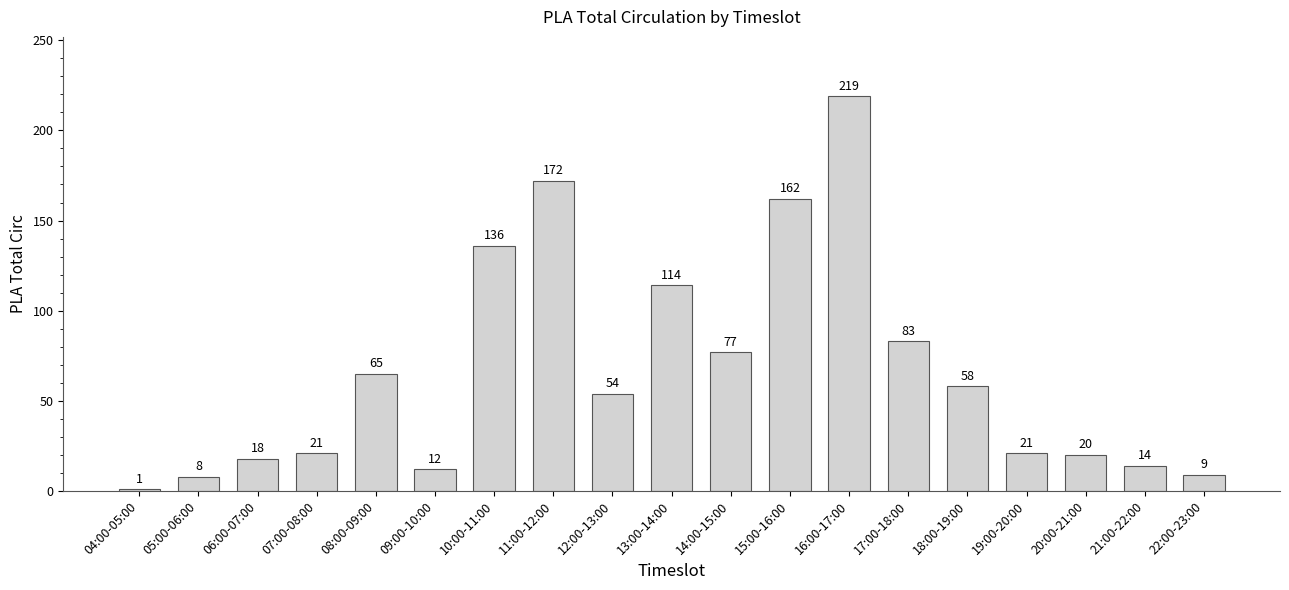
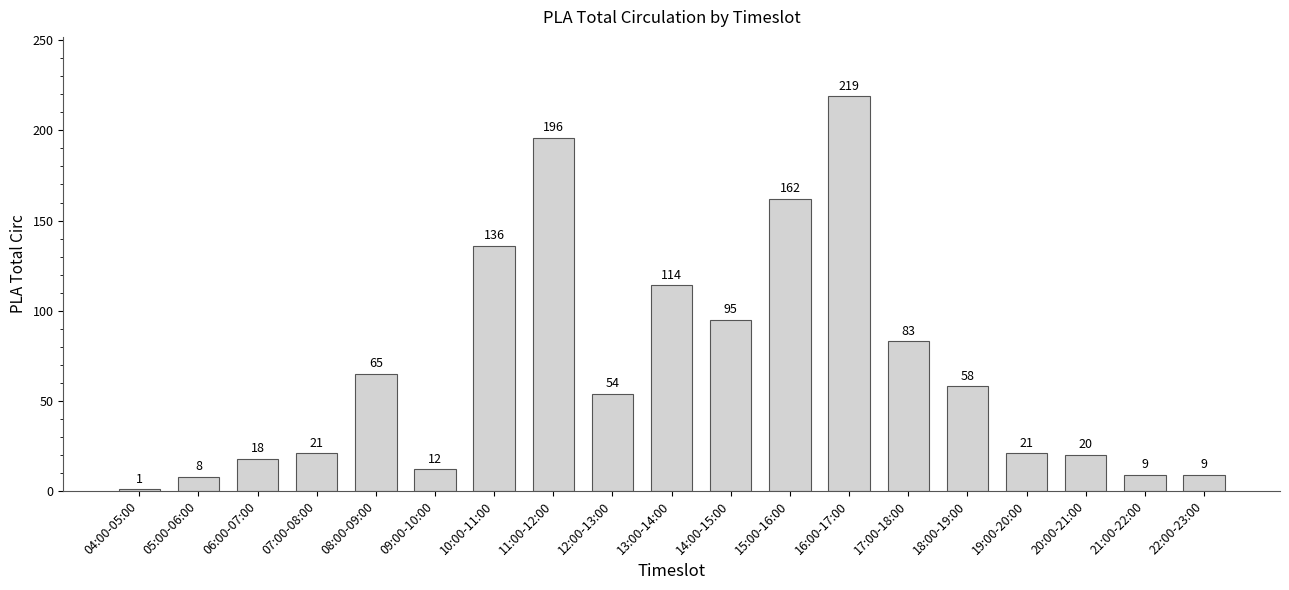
11:00-12:00: 172 -> 196
14:00-15:00: 77 -> 95
21:00-22:00: 14 -> 9
